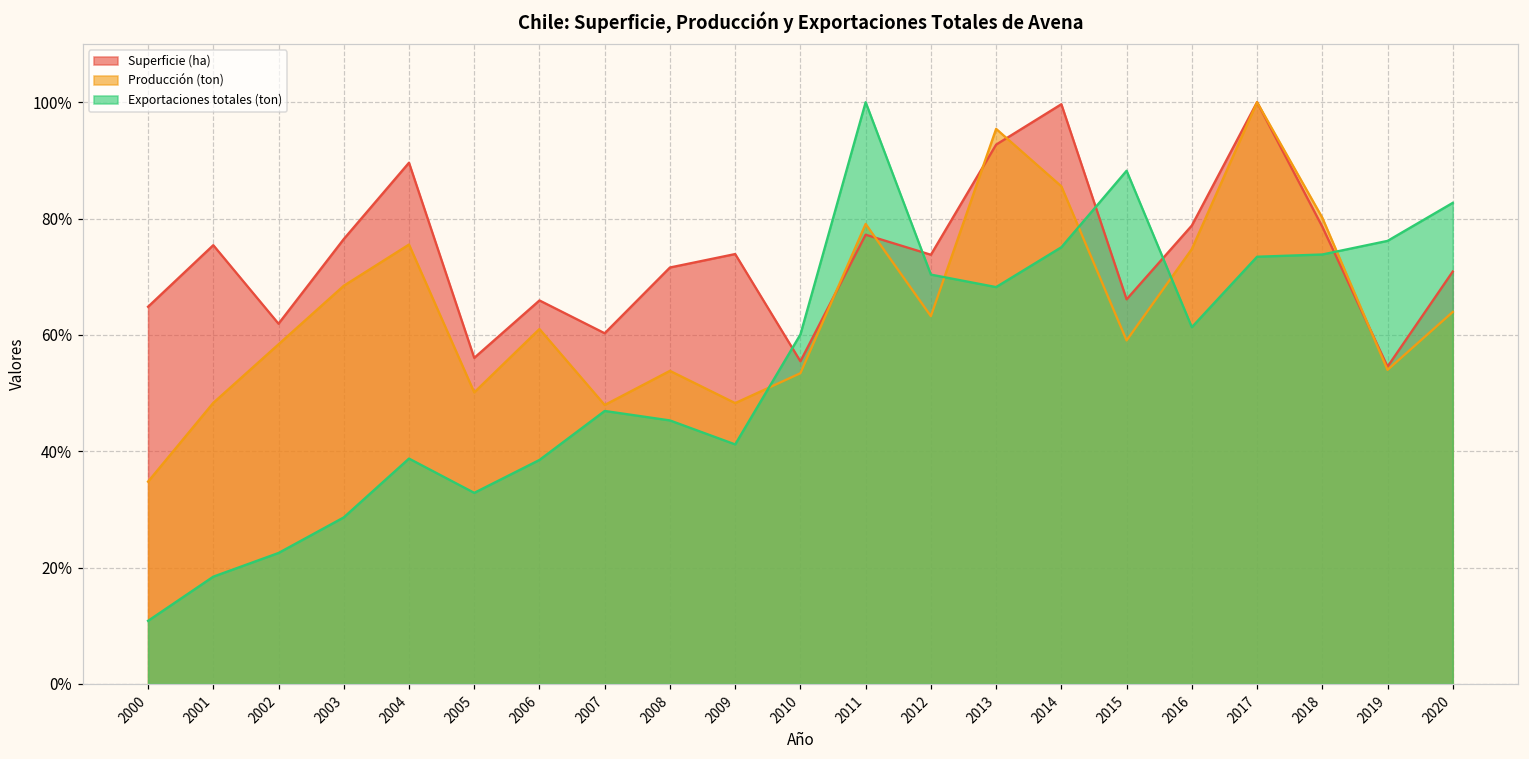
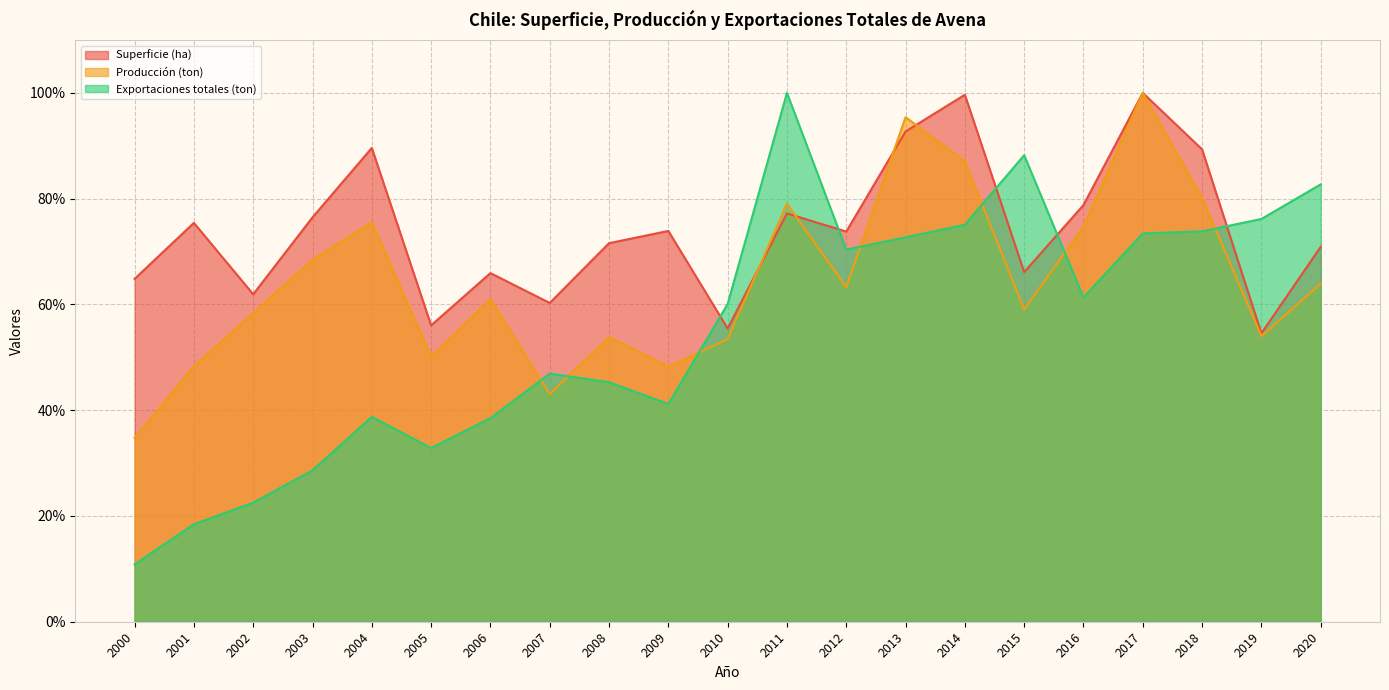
Producción (ton), 2007: 48% -> 43%
Exportaciones totales (ton), 2013: 68% -> 73%
Producción (ton), 2014: 86% -> 87%
Superficie (ha), 2018: 79% -> 89%
